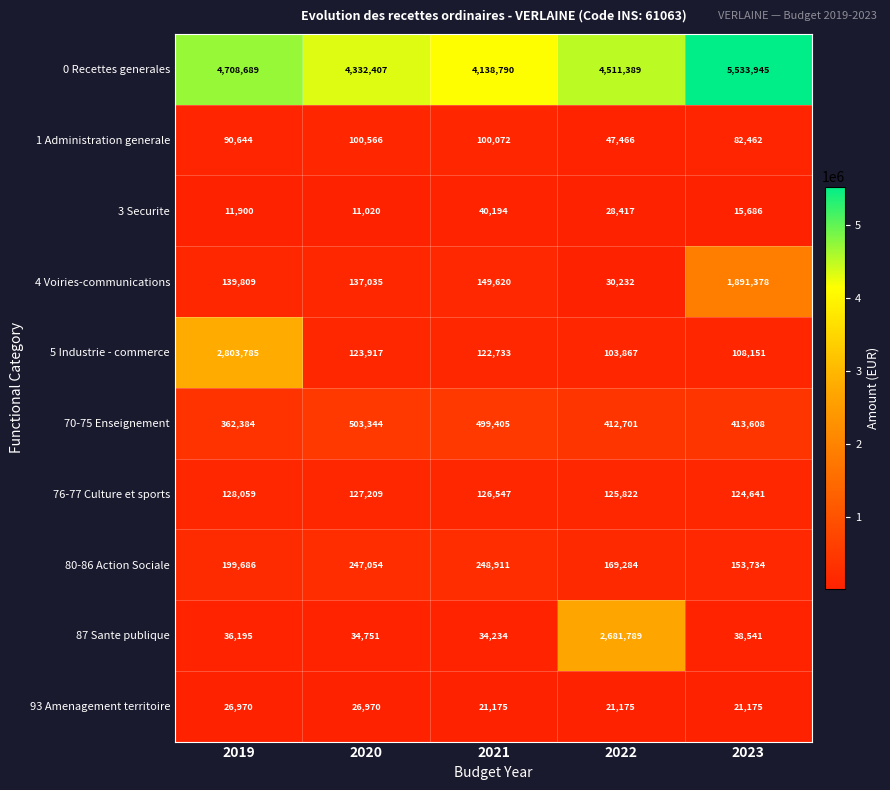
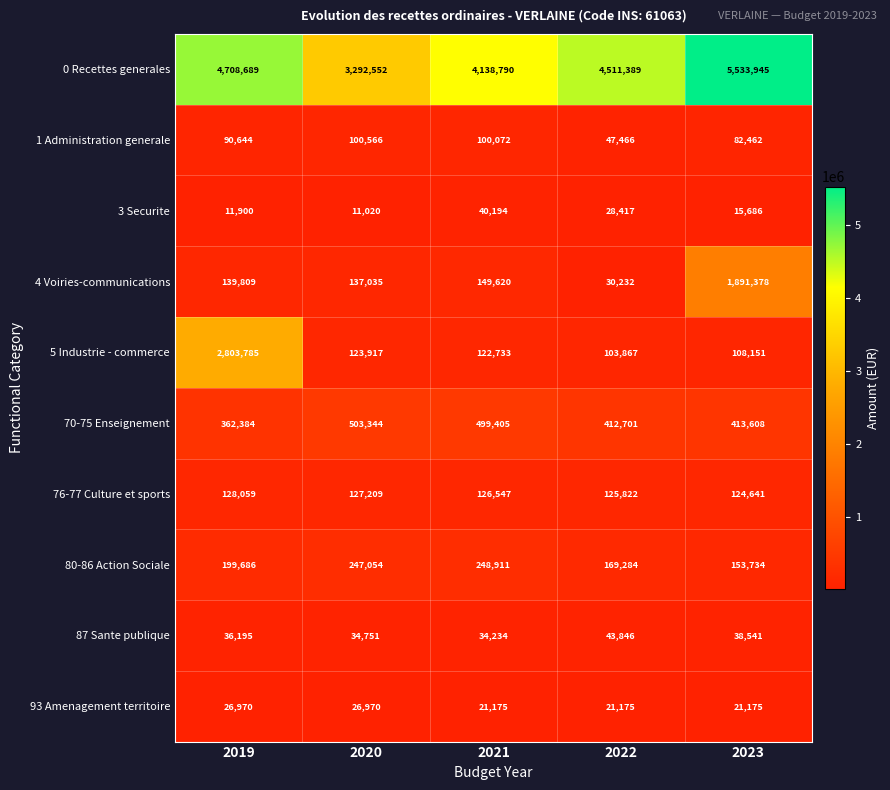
0 Recettes generales, 2020: 4,332,407 -> 3,292,552
87 Sante publique, 2022: 2,681,789 -> 43,846
